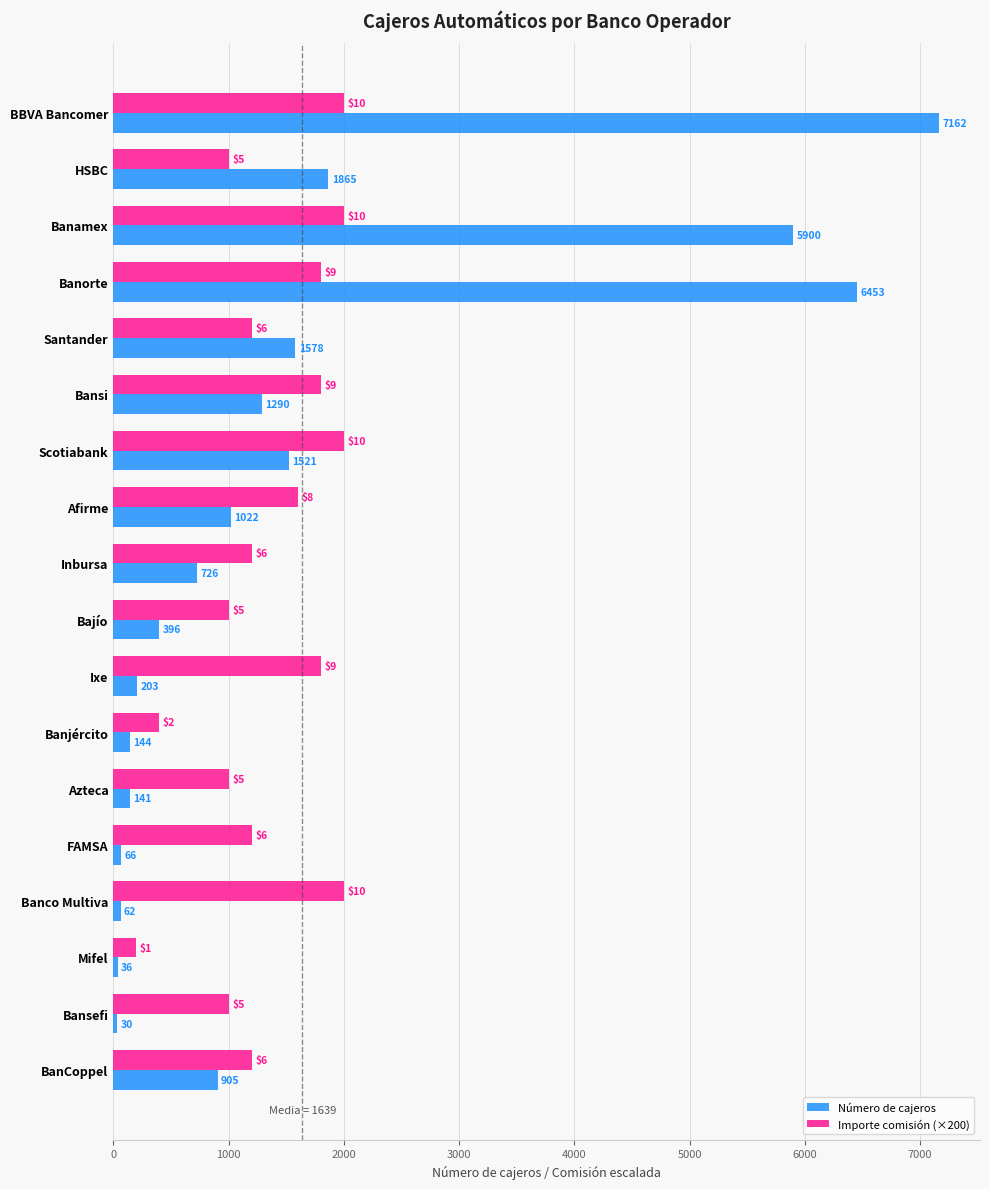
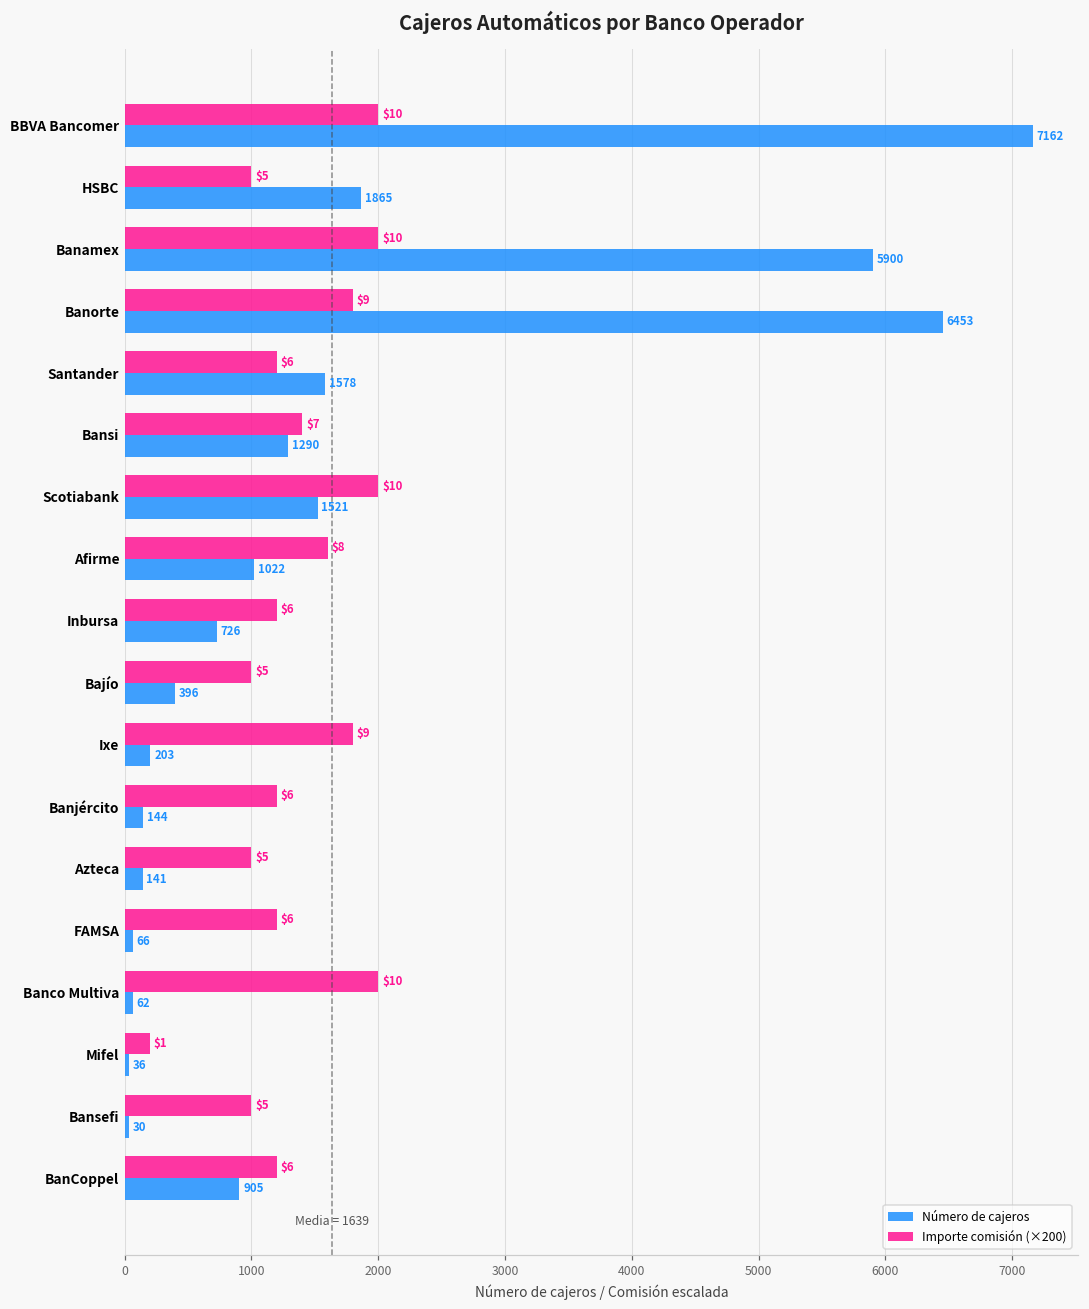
Importe comisión (×200), Bansi: $9 -> $7
Importe comisión (×200), Banjército: $2 -> $6
